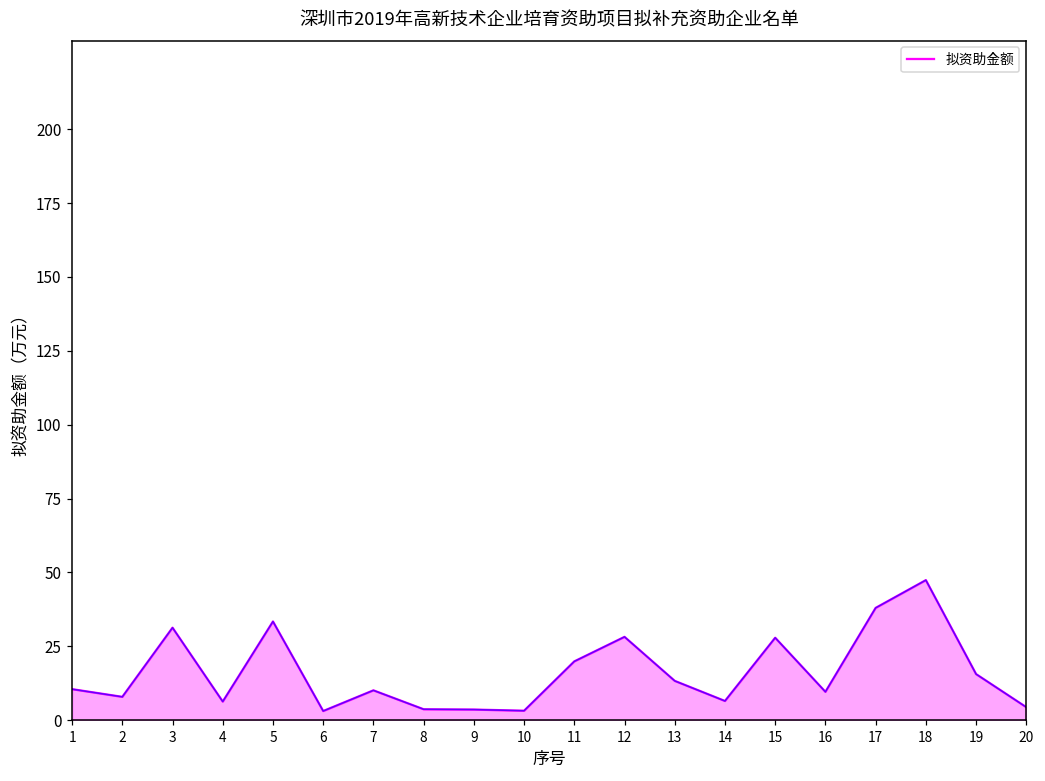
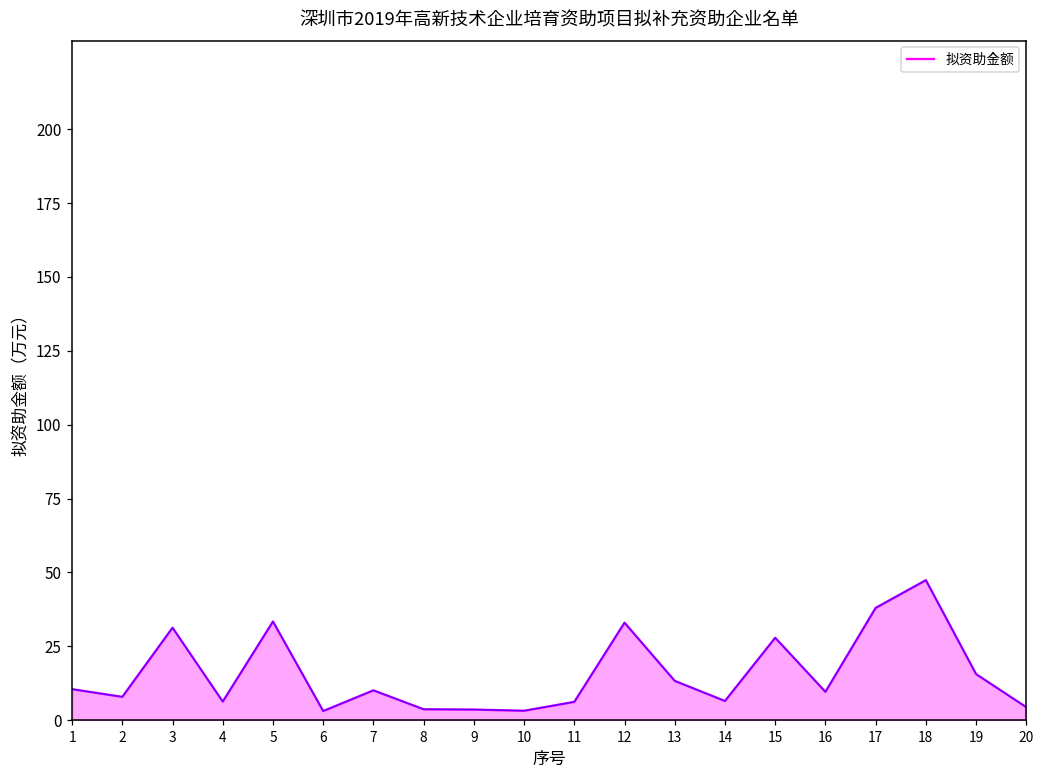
11: 20 -> 6
12: 28 -> 33
